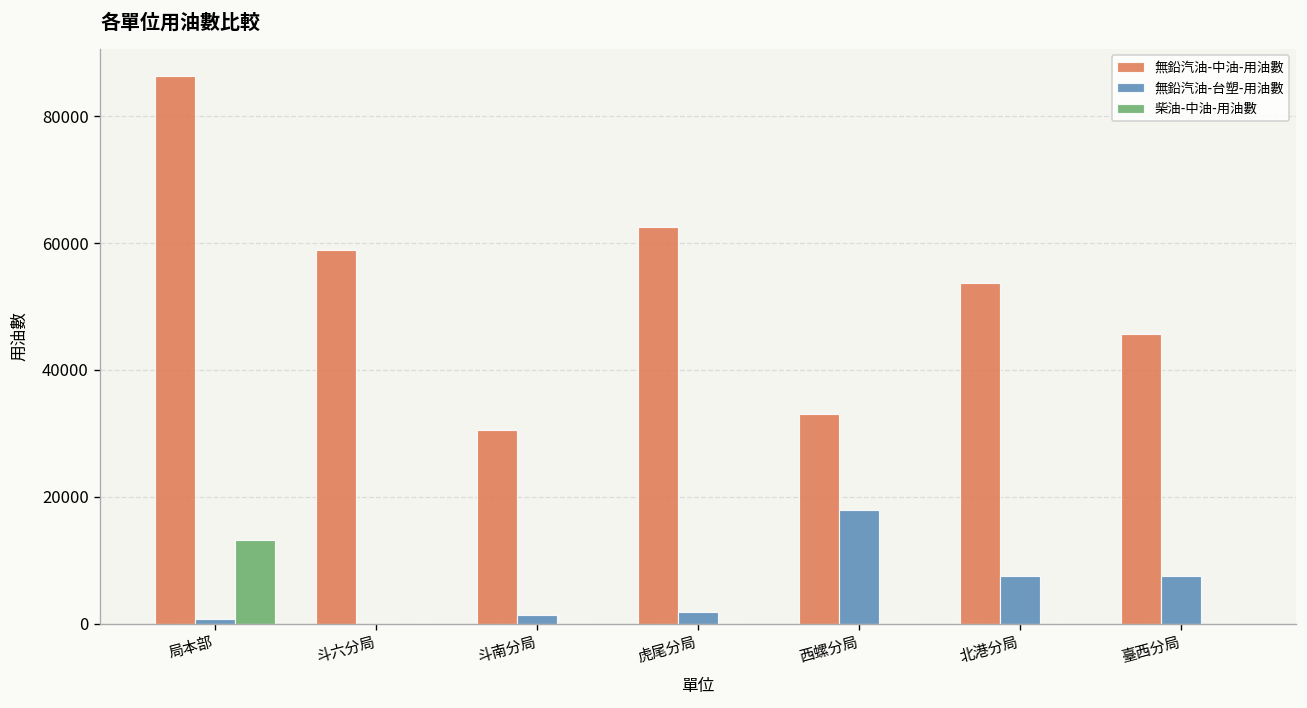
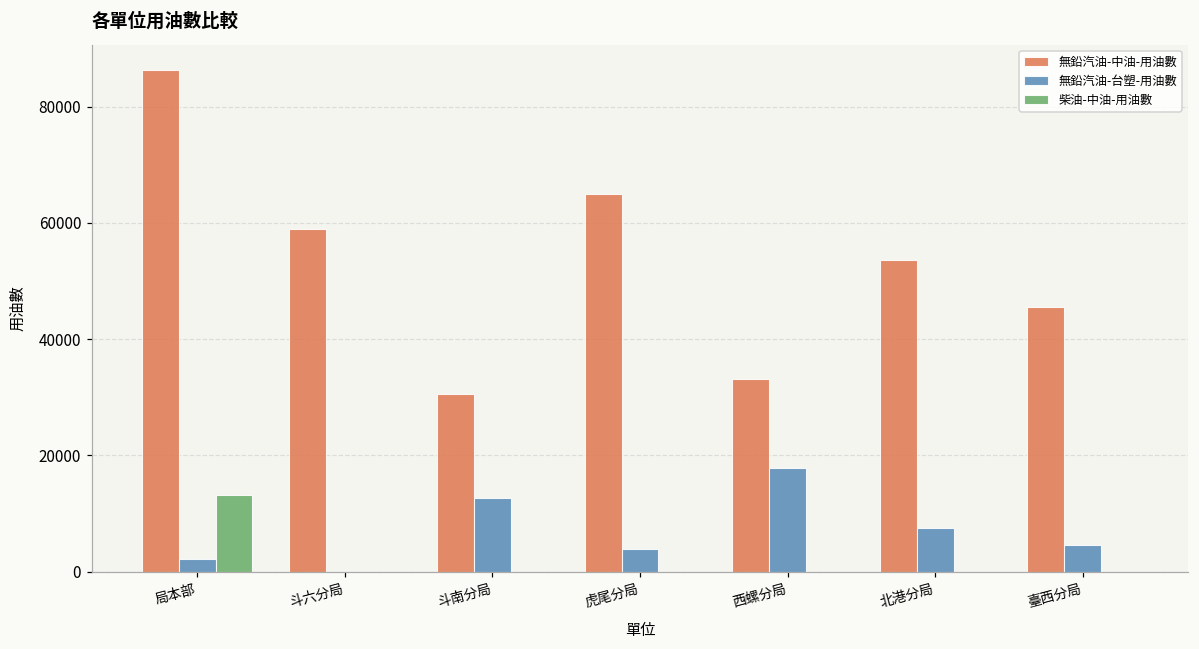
無鉛汽油-台塑-用油數, 局本部: 1000 -> 2000
無鉛汽油-台塑-用油數, 斗南分局: 1000 -> 13000
無鉛汽油-中油-用油數, 虎尾分局: 63000 -> 65000
無鉛汽油-台塑-用油數, 虎尾分局: 2000 -> 4000
無鉛汽油-台塑-用油數, 臺西分局: 7000 -> 5000
